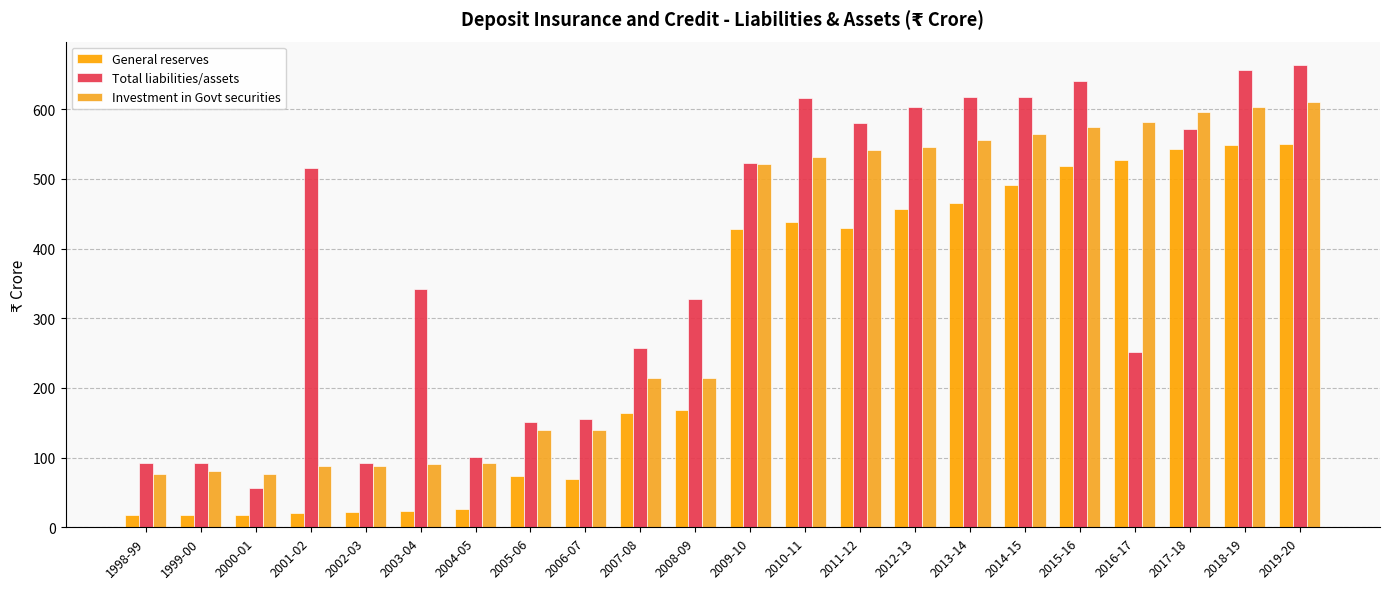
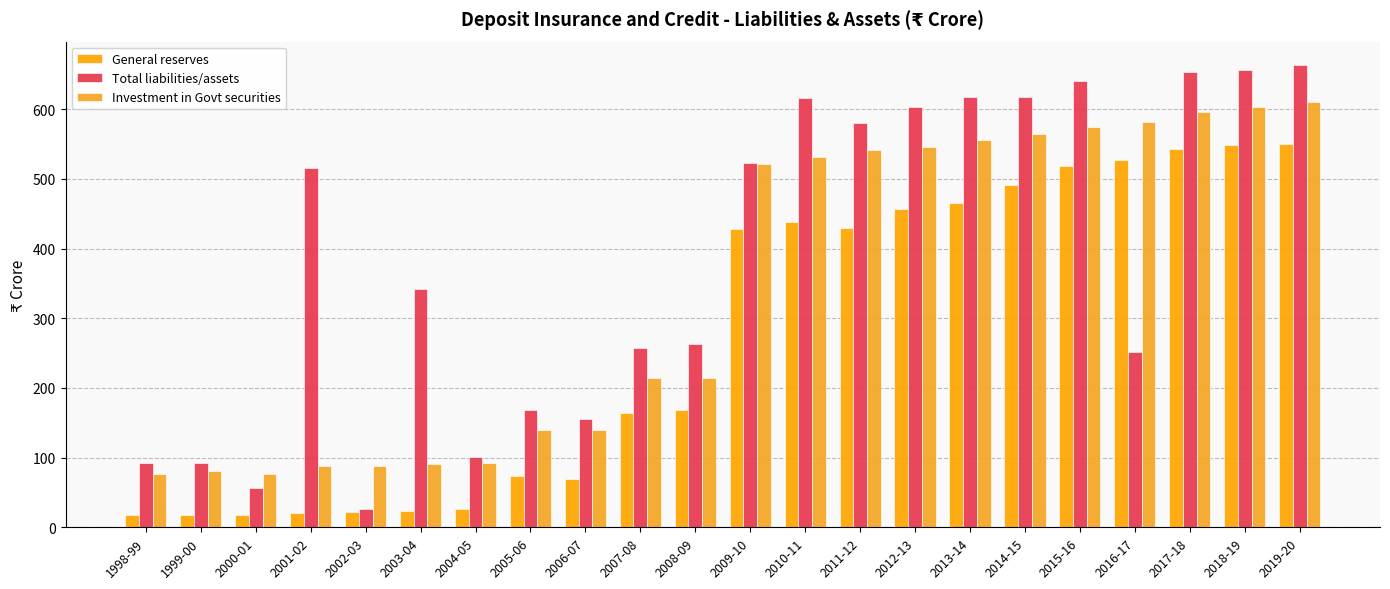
Total liabilities/assets, 2002-03: 90 -> 30
Total liabilities/assets, 2005-06: 150 -> 170
Total liabilities/assets, 2008-09: 330 -> 260
Total liabilities/assets, 2017-18: 570 -> 650
